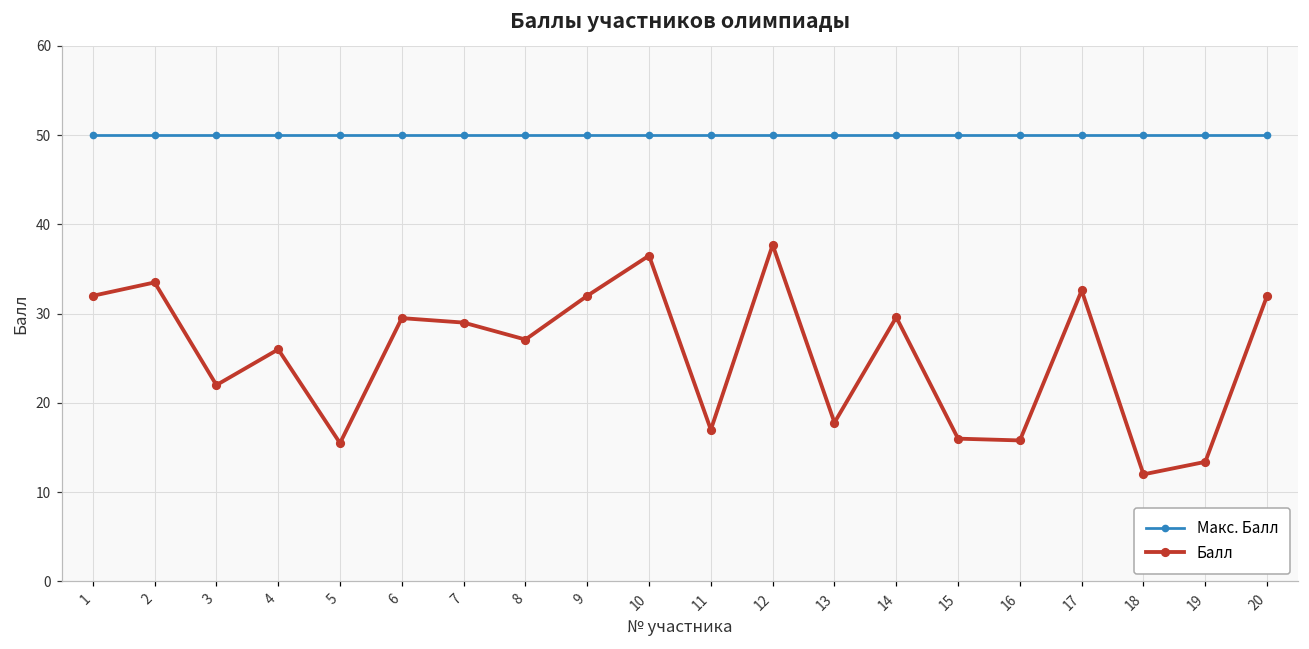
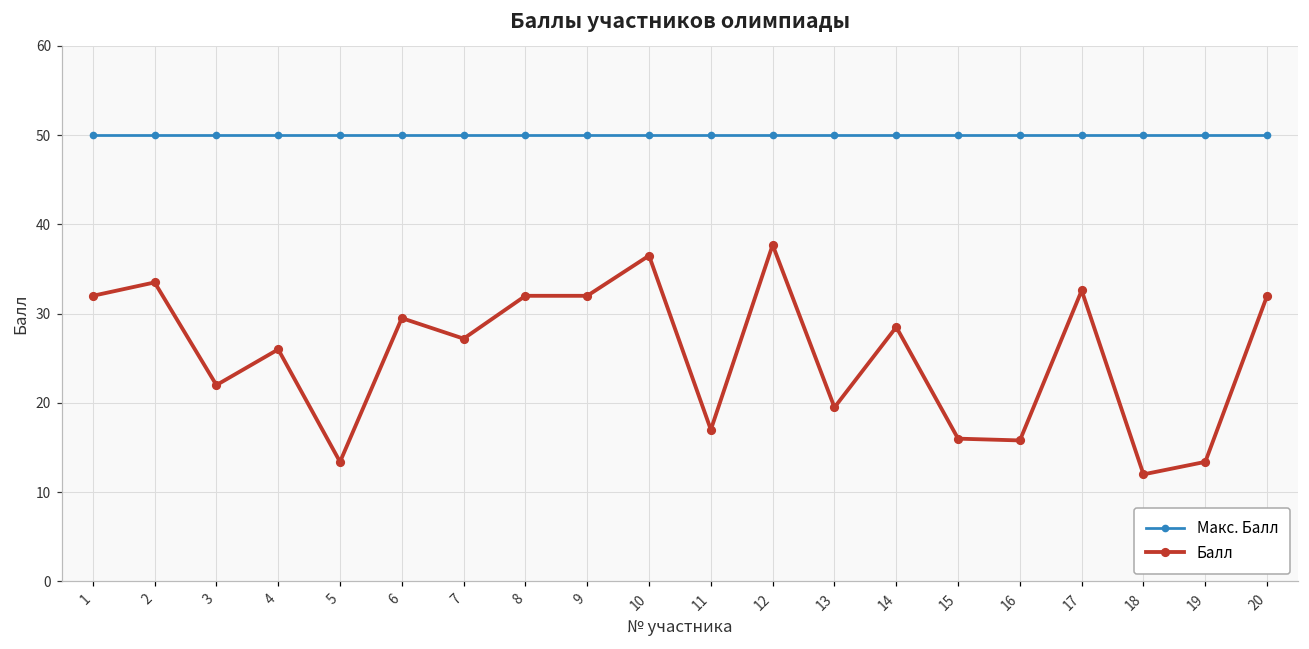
Балл, 5: 16 -> 13
Балл, 7: 29 -> 27
Балл, 8: 27 -> 32
Балл, 13: 18 -> 20
Балл, 14: 30 -> 29
